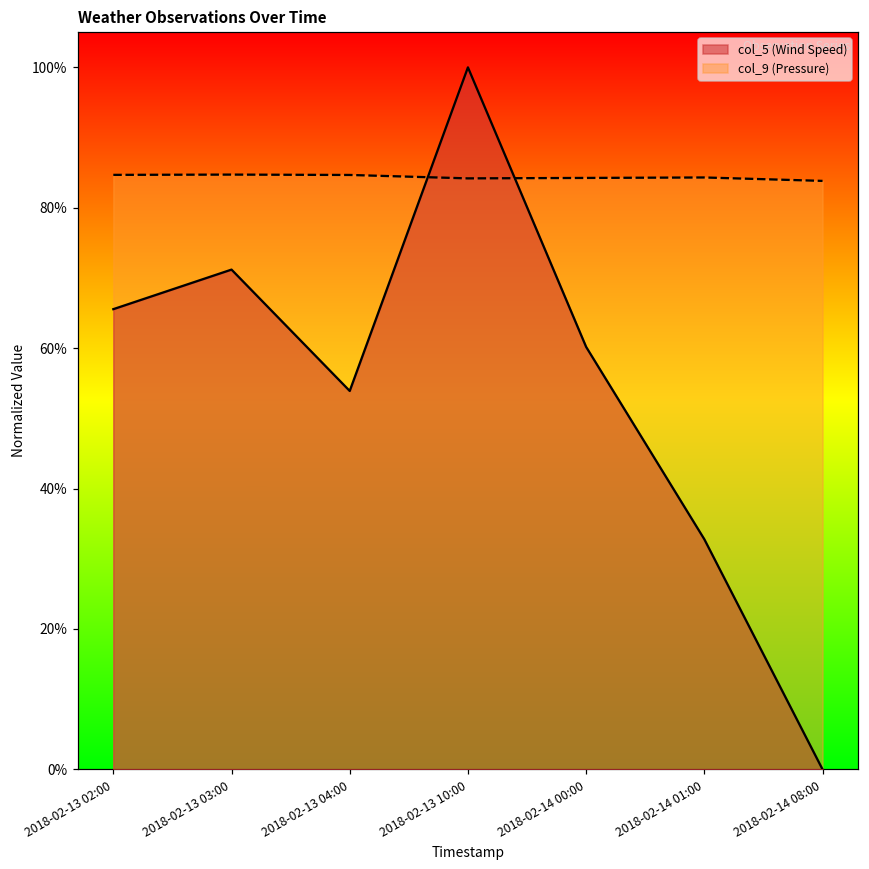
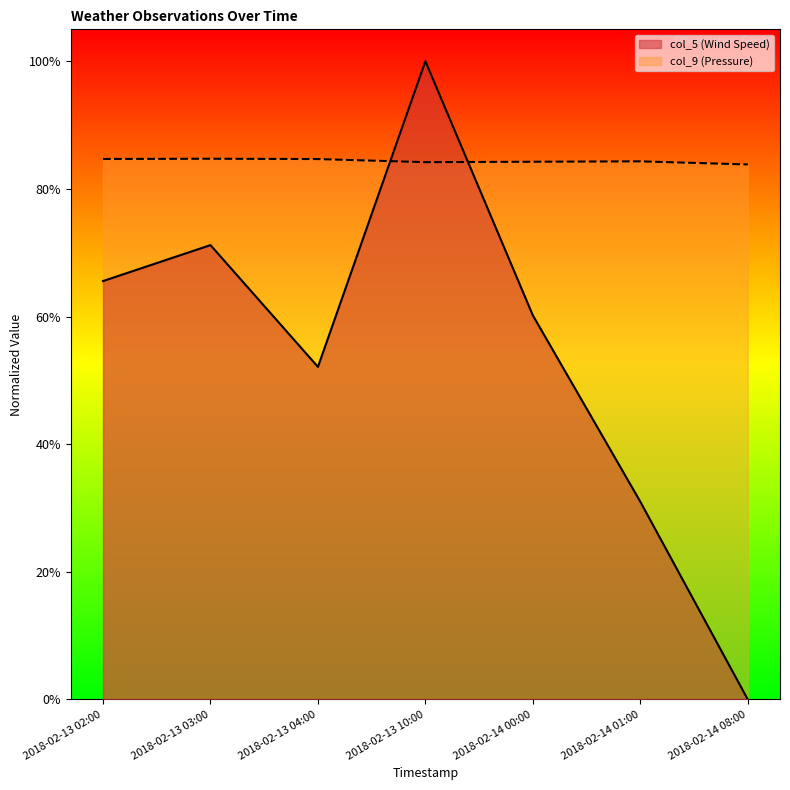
col_5 (Wind Speed), 2018-02-13 04:00: 54% -> 52%
col_5 (Wind Speed), 2018-02-14 01:00: 33% -> 31%
